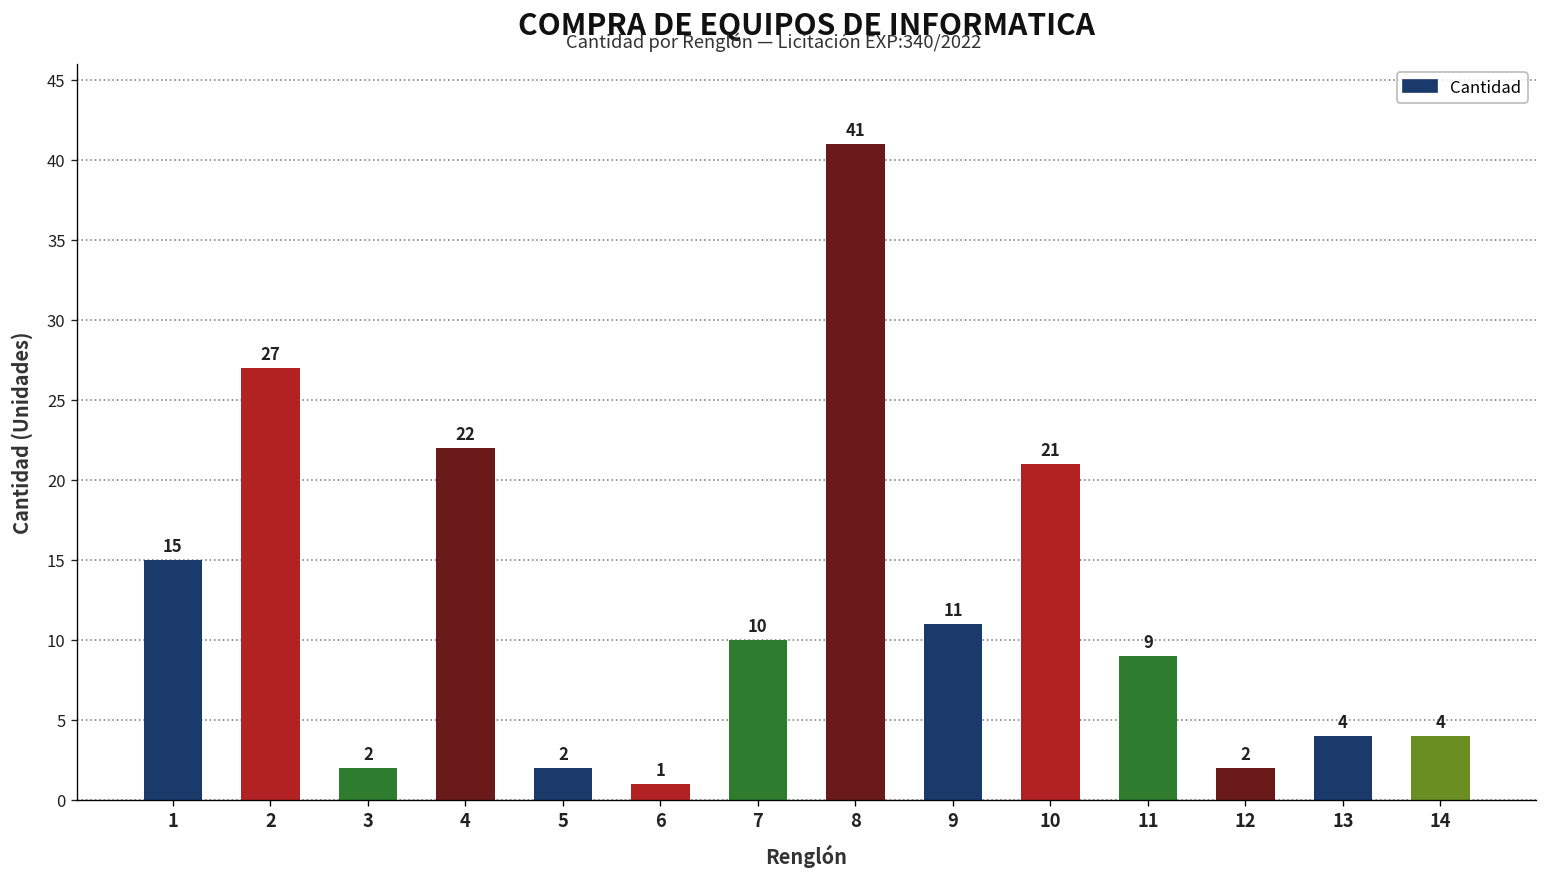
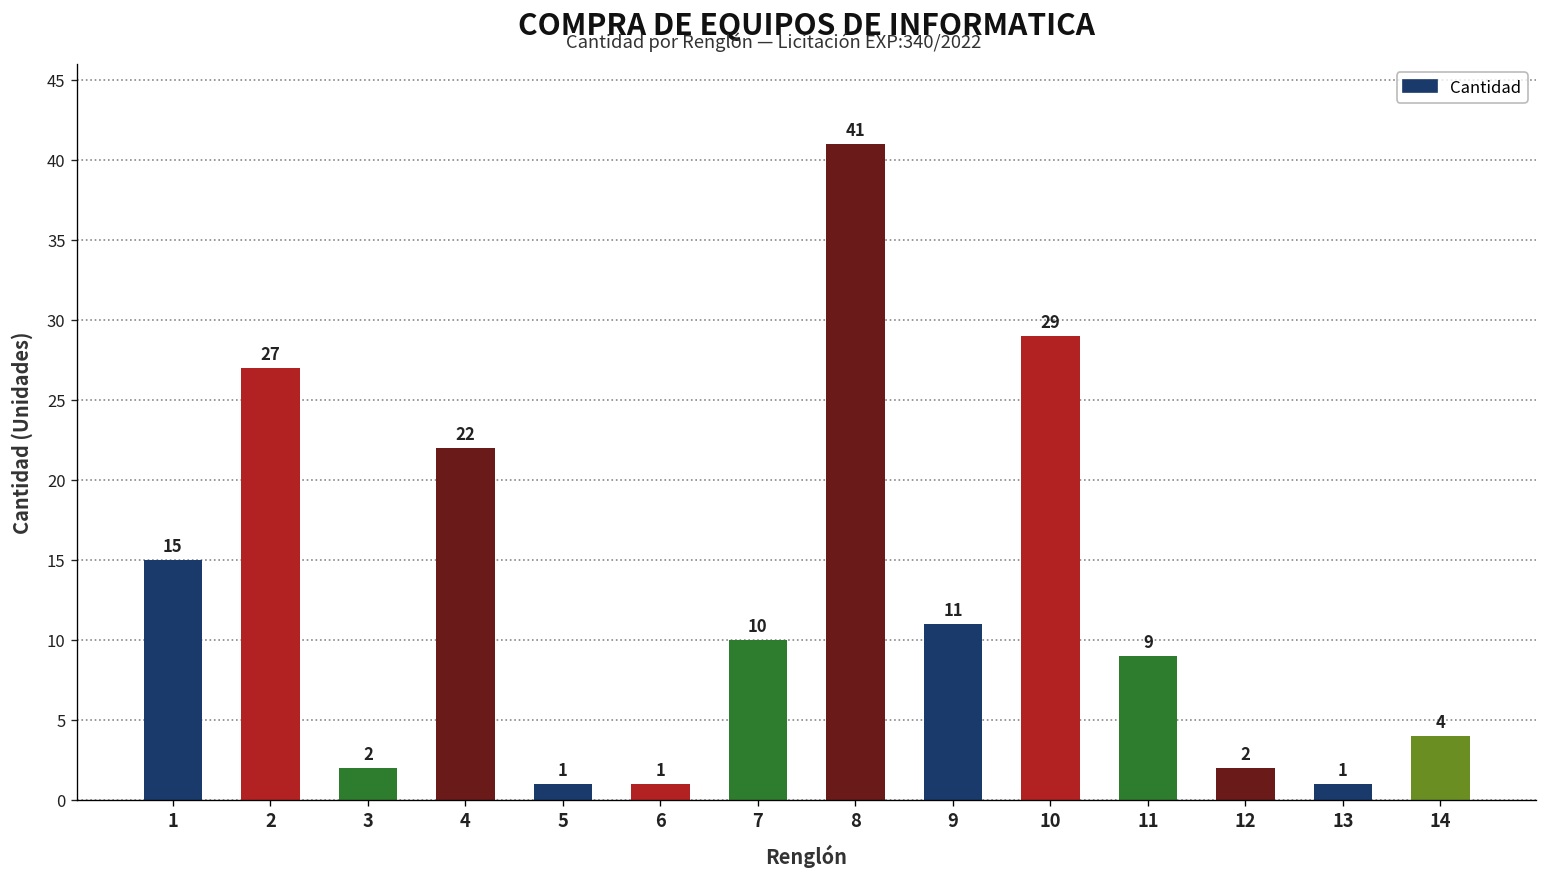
5: 2 -> 1
10: 21 -> 29
13: 4 -> 1
